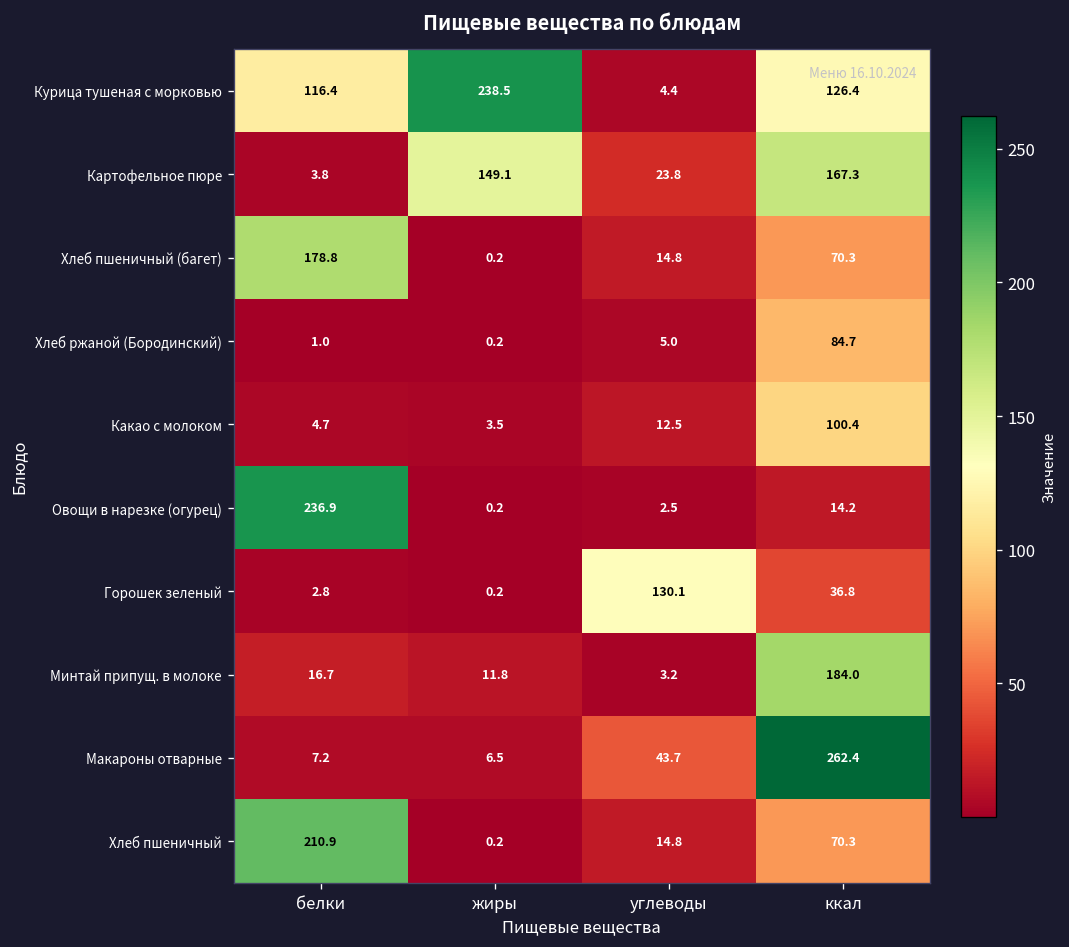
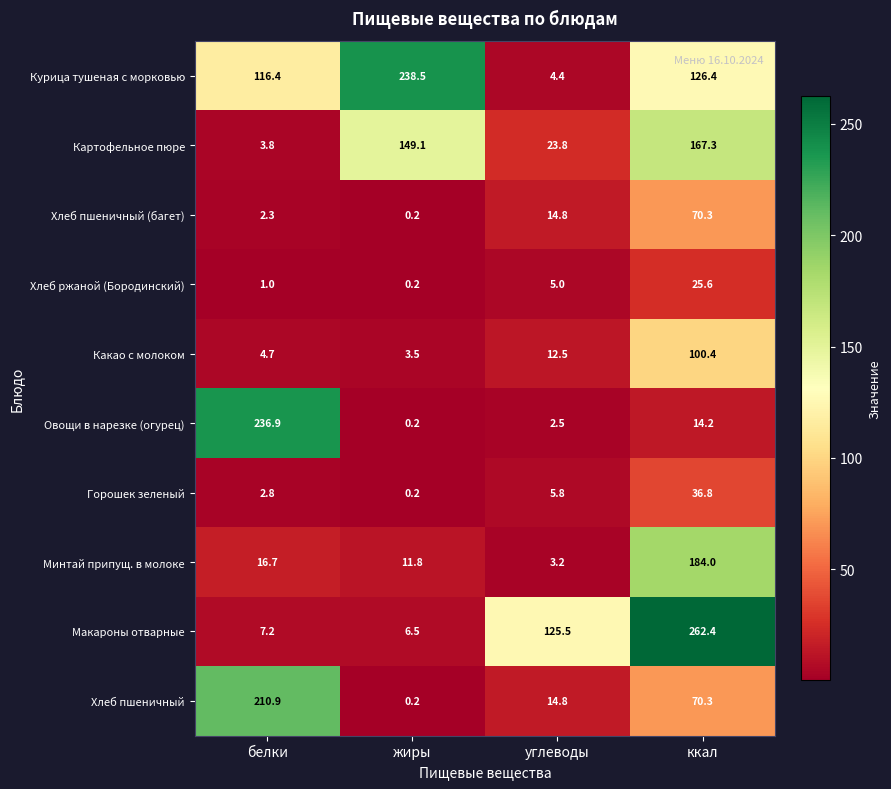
Хлеб пшеничный (багет), белки: 178.8 -> 2.3
Хлеб ржаной (Бородинский), ккал: 84.7 -> 25.6
Горошек зеленый, углеводы: 130.1 -> 5.8
Макароны отварные, углеводы: 43.7 -> 125.5
